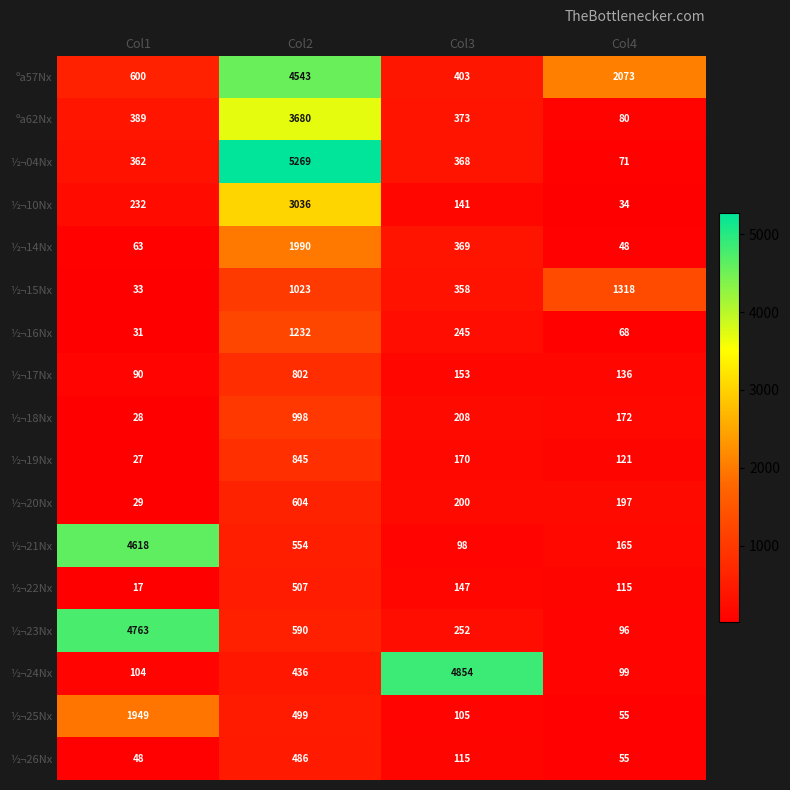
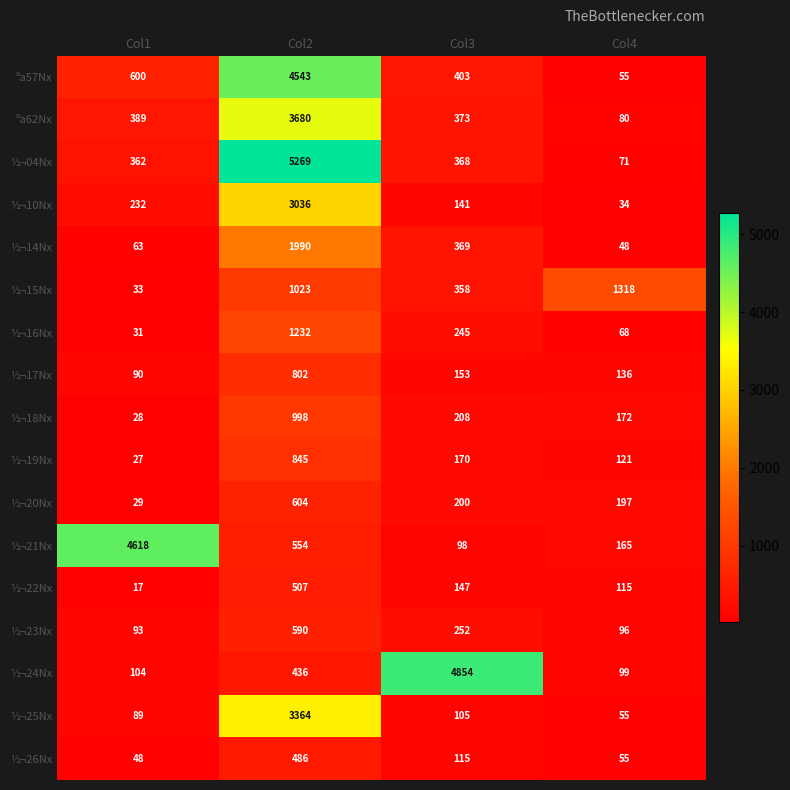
ºa57Nx, Col4: 2073 -> 55
½¬23Nx, Col1: 4763 -> 93
½¬25Nx, Col1: 1949 -> 89
½¬25Nx, Col2: 499 -> 3364
